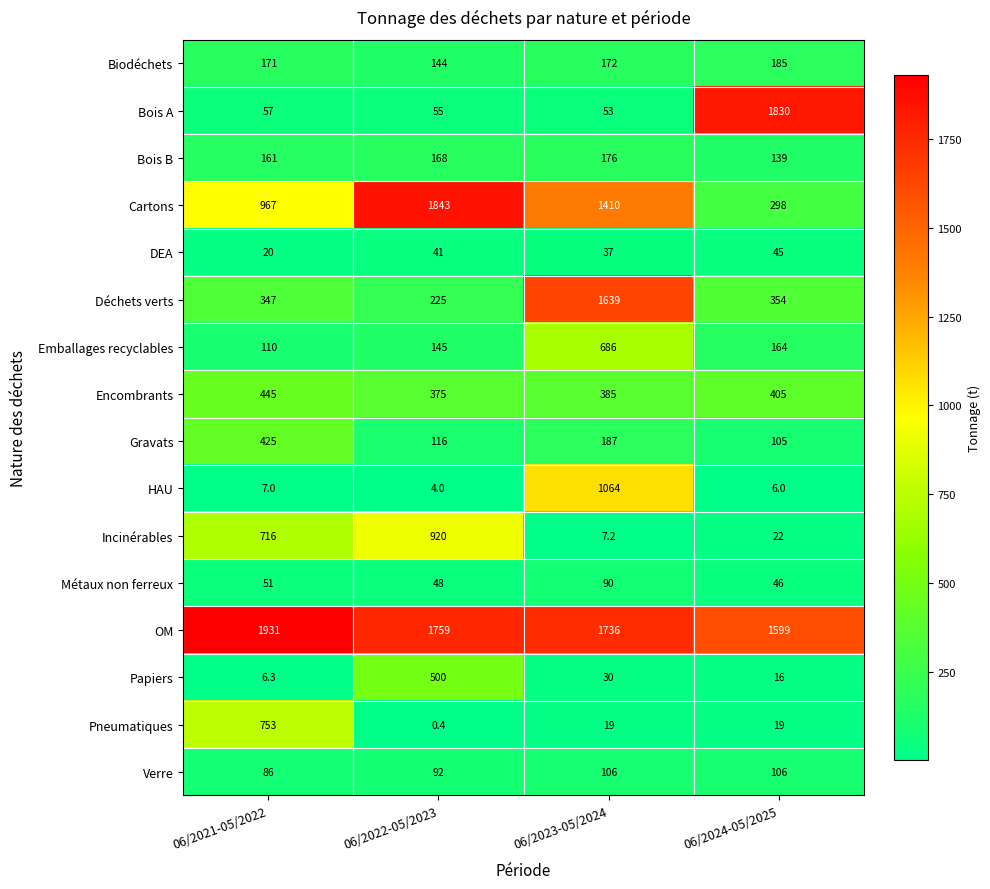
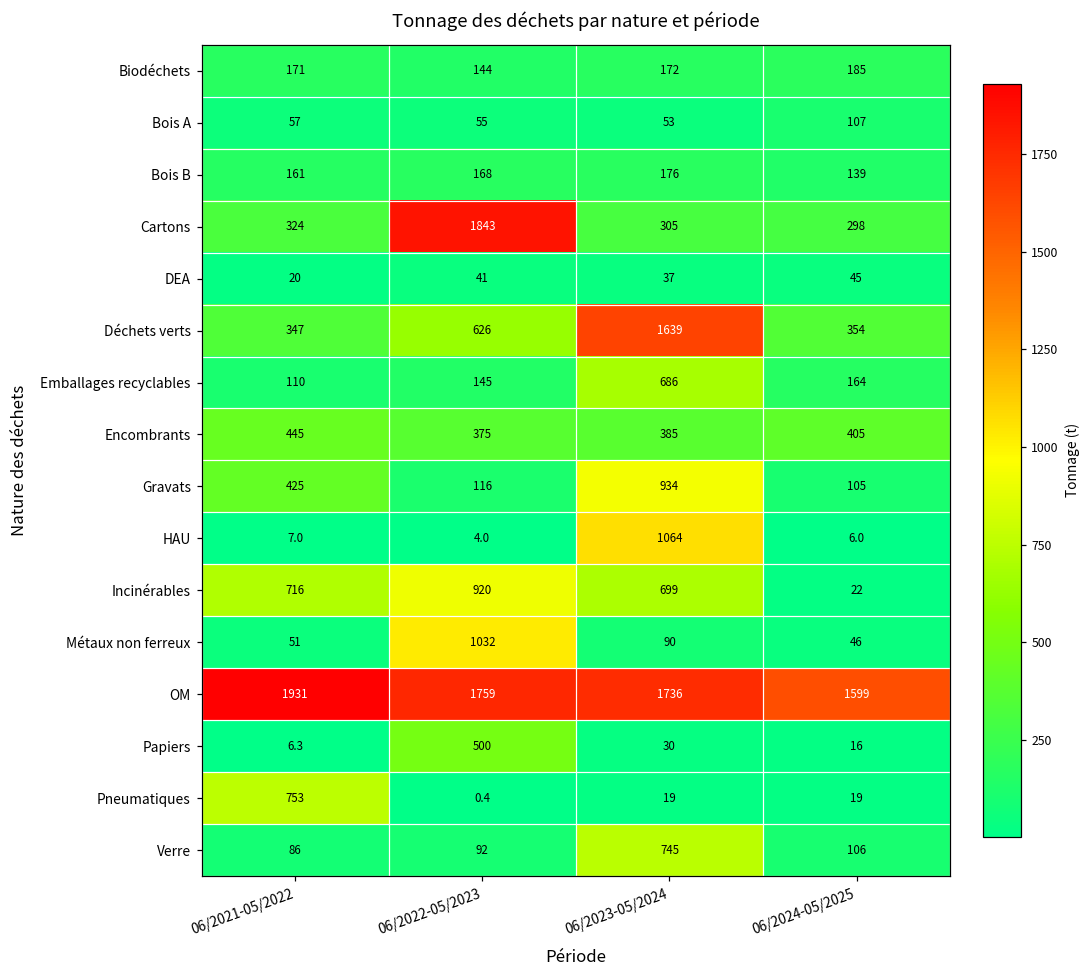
Bois A, 06/2024-05/2025: 1830 -> 107
Cartons, 06/2021-05/2022: 967 -> 324
Cartons, 06/2023-05/2024: 1410 -> 305
Déchets verts, 06/2022-05/2023: 225 -> 626
Gravats, 06/2023-05/2024: 187 -> 934
Incinérables, 06/2023-05/2024: 7.2 -> 699
Métaux non ferreux, 06/2022-05/2023: 48 -> 1032
Verre, 06/2023-05/2024: 106 -> 745
